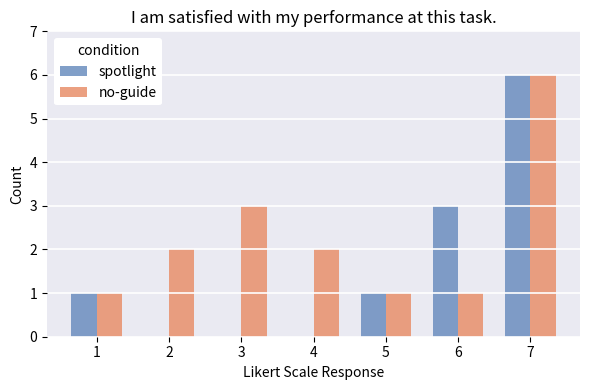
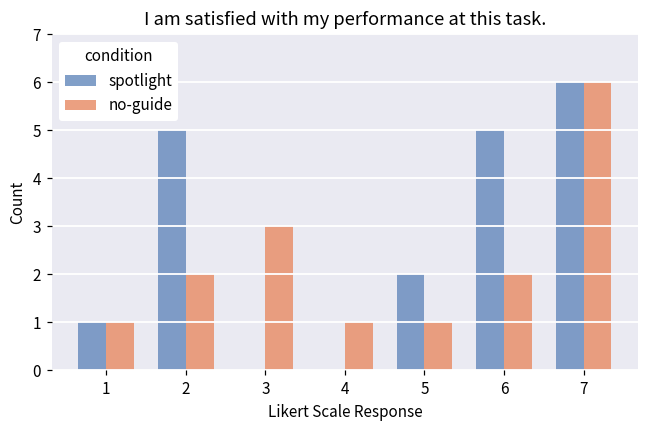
spotlight, 2: 0 -> 5
no-guide, 4: 2 -> 1
spotlight, 5: 1 -> 2
spotlight, 6: 3 -> 5
no-guide, 6: 1 -> 2
